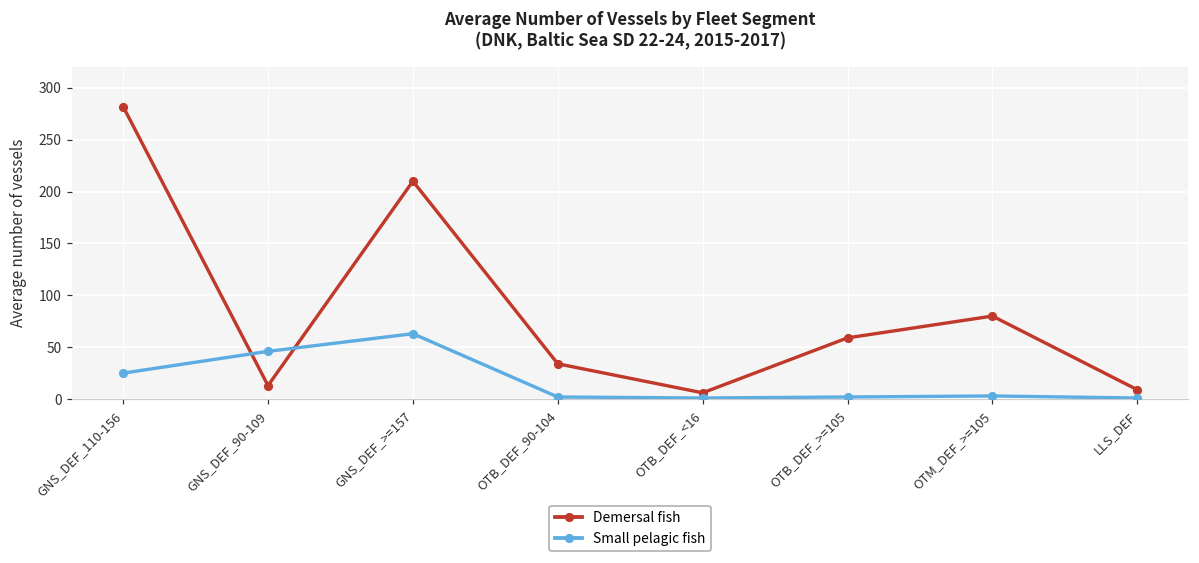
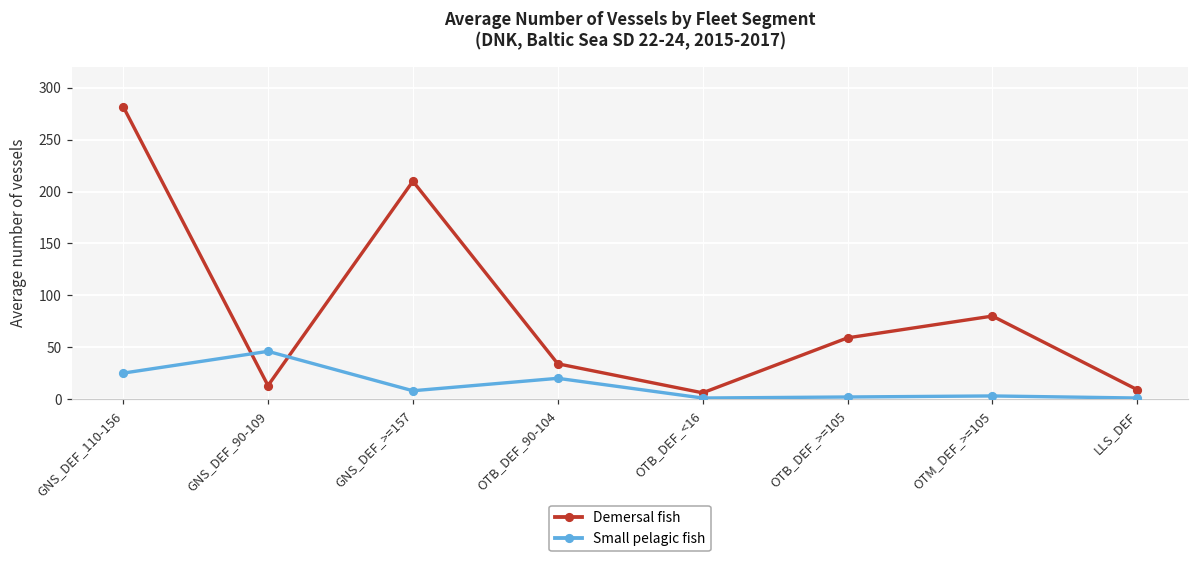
Small pelagic fish, GNS_DEF_>=157: 60 -> 10
Small pelagic fish, OTB_DEF_90-104: 0 -> 20
